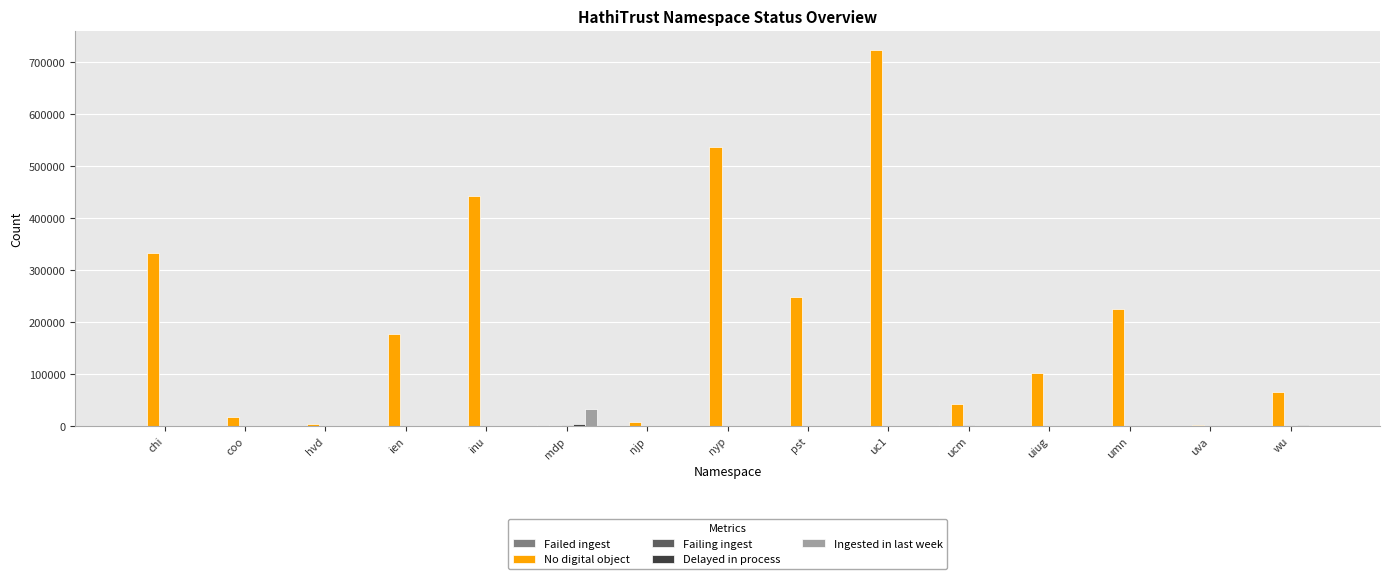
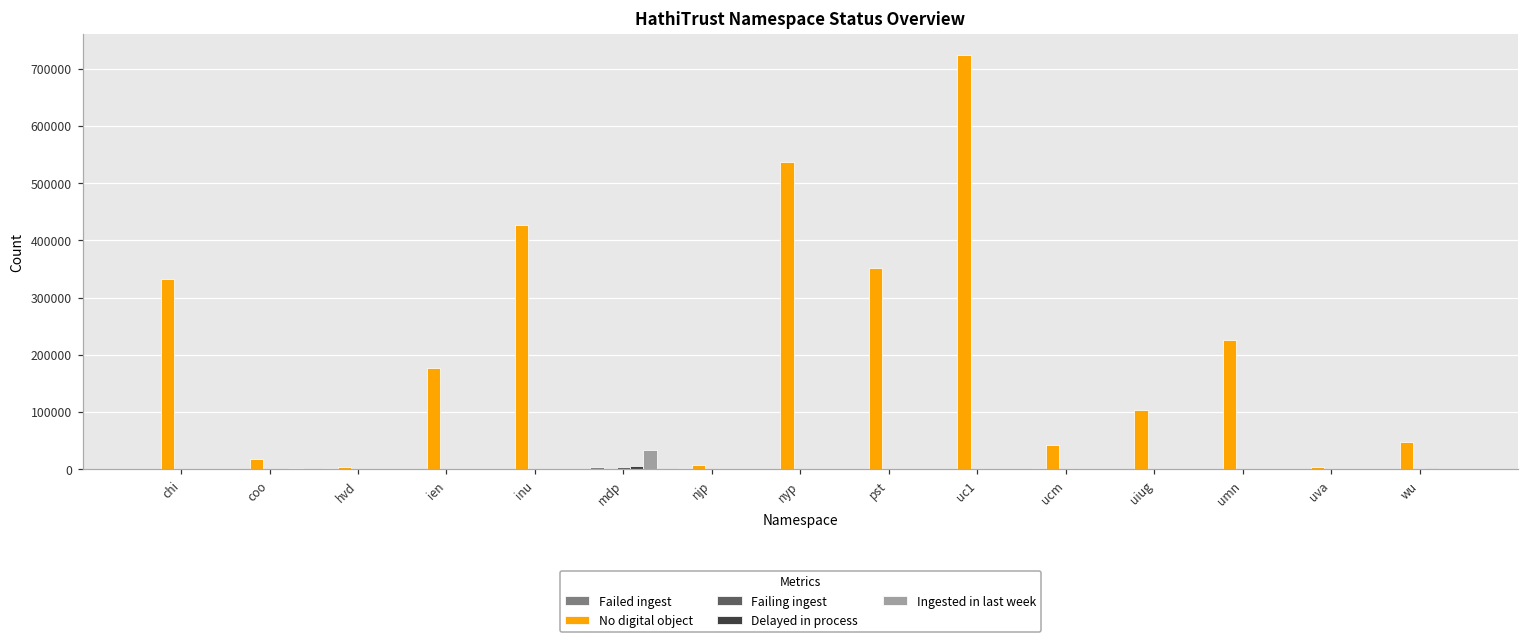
No digital object, inu: 440000 -> 430000
No digital object, pst: 250000 -> 350000
No digital object, wu: 70000 -> 50000
